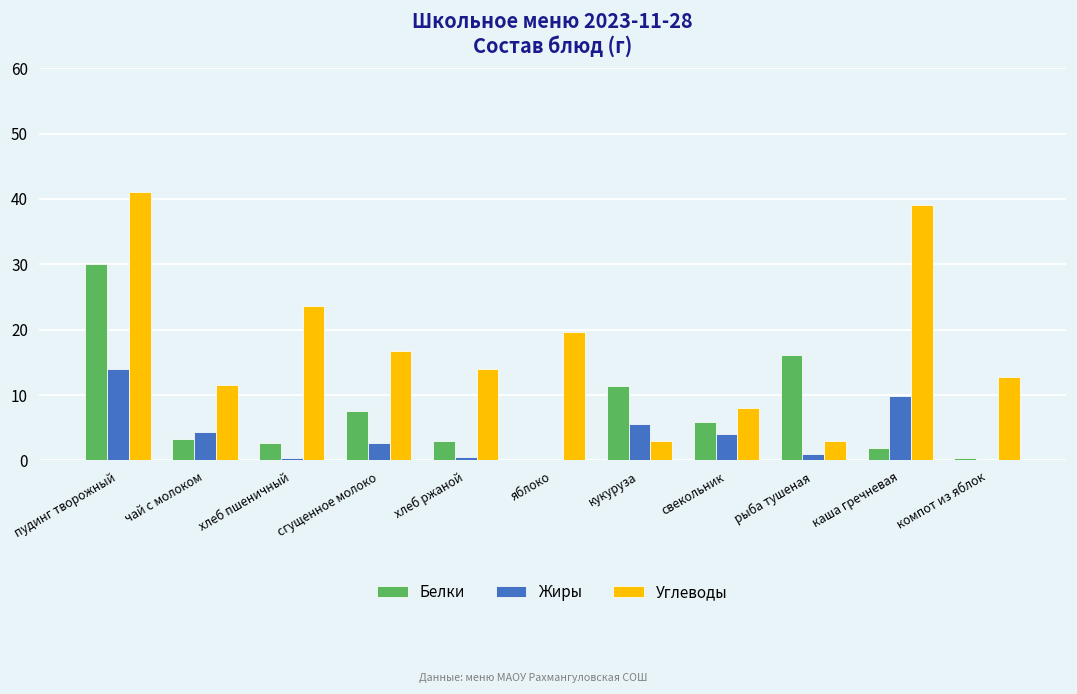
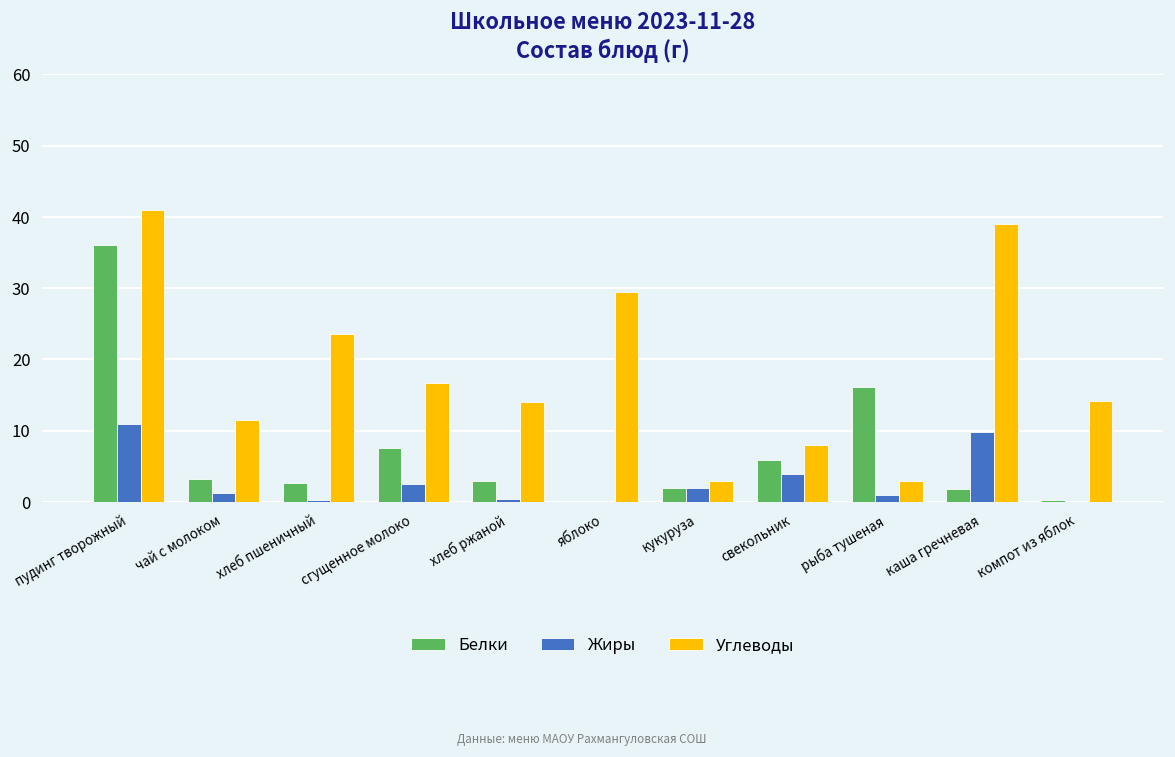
Белки, пудинг творожный: 30 -> 36
Жиры, пудинг творожный: 14 -> 11
Жиры, чай с молоком: 4 -> 1
Углеводы, яблоко: 20 -> 30
Белки, кукуруза: 11 -> 2
Жиры, кукуруза: 6 -> 2
Углеводы, компот из яблок: 13 -> 14
